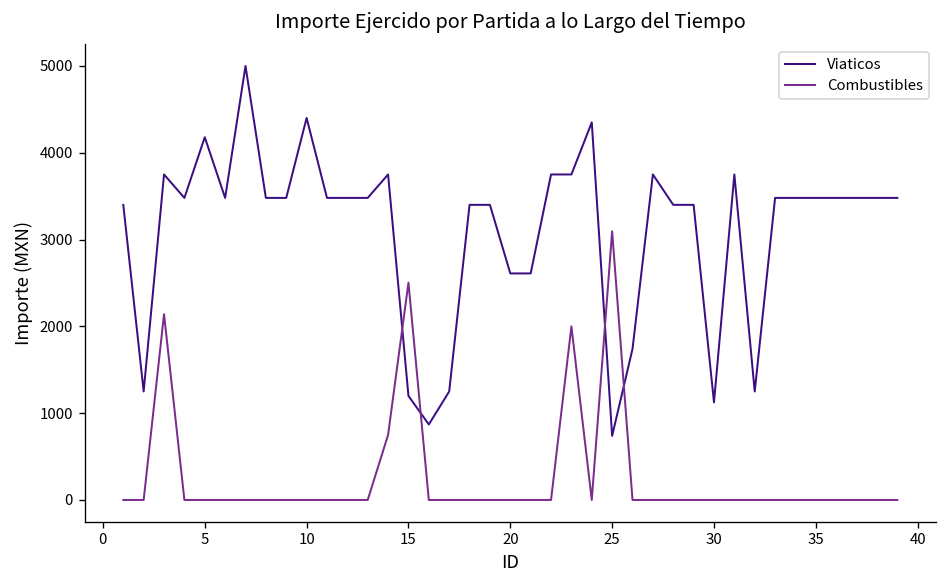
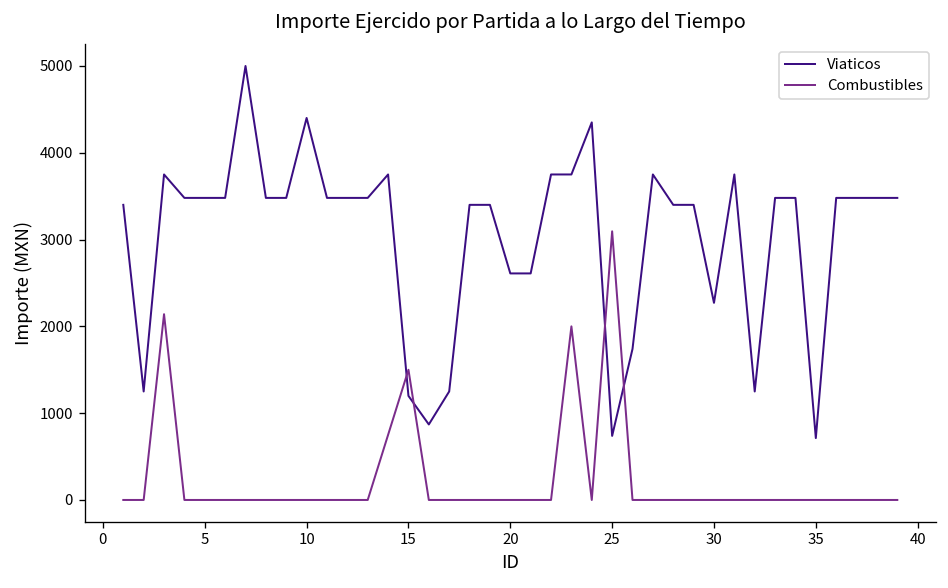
Viaticos, 5: 4200 -> 3500
Combustibles, 15: 2500 -> 1500
Viaticos, 30: 1100 -> 2300
Viaticos, 35: 3500 -> 700
